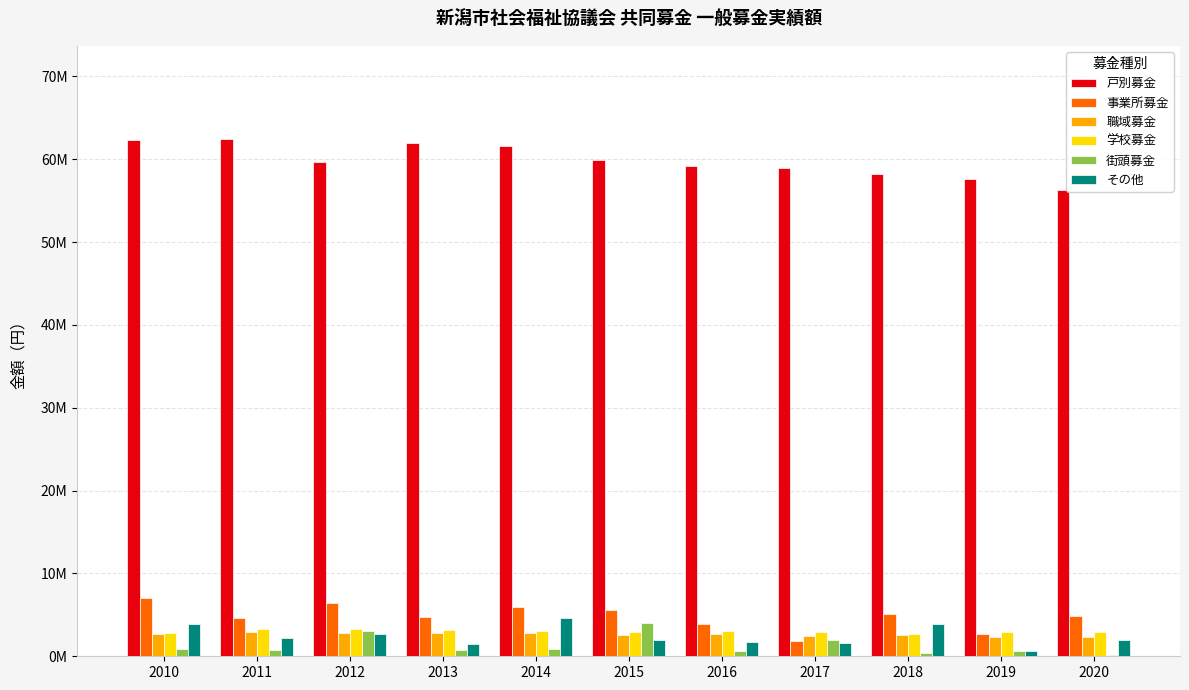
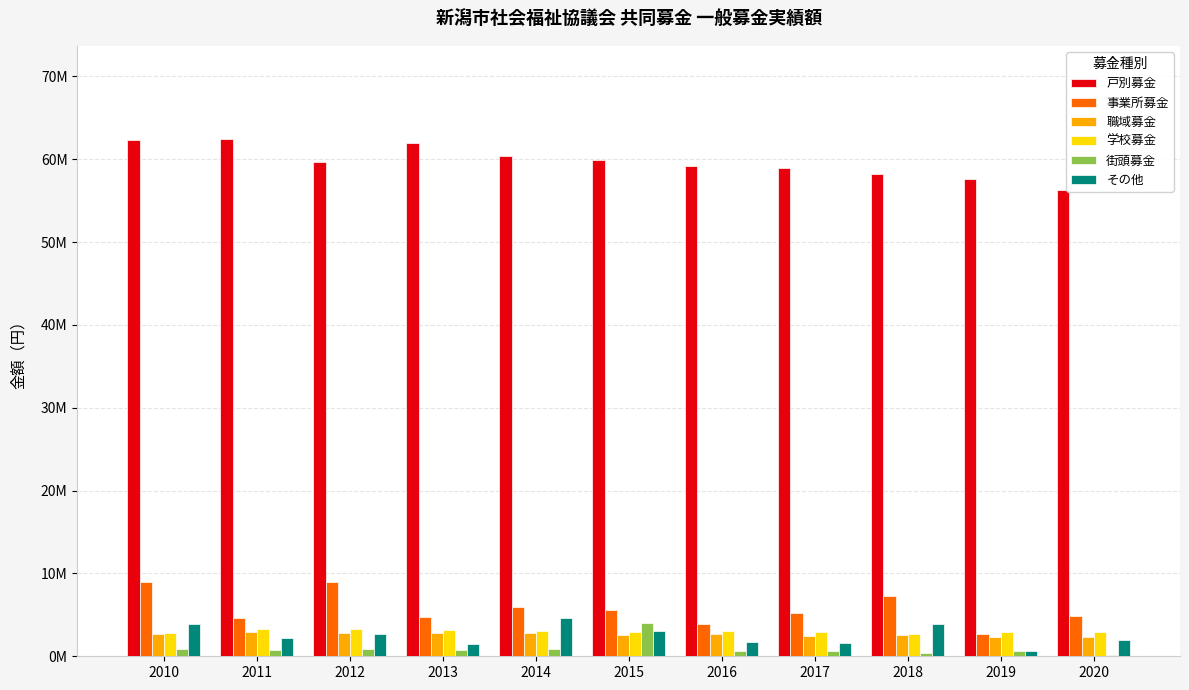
事業所募金, 2010: 7000000 -> 9000000
事業所募金, 2012: 6000000 -> 9000000
街頭募金, 2012: 3000000 -> 1000000
戸別募金, 2014: 62000000 -> 60000000
その他, 2015: 2000000 -> 3000000
事業所募金, 2017: 2000000 -> 5000000
街頭募金, 2017: 2000000 -> 1000000
事業所募金, 2018: 5000000 -> 7000000
